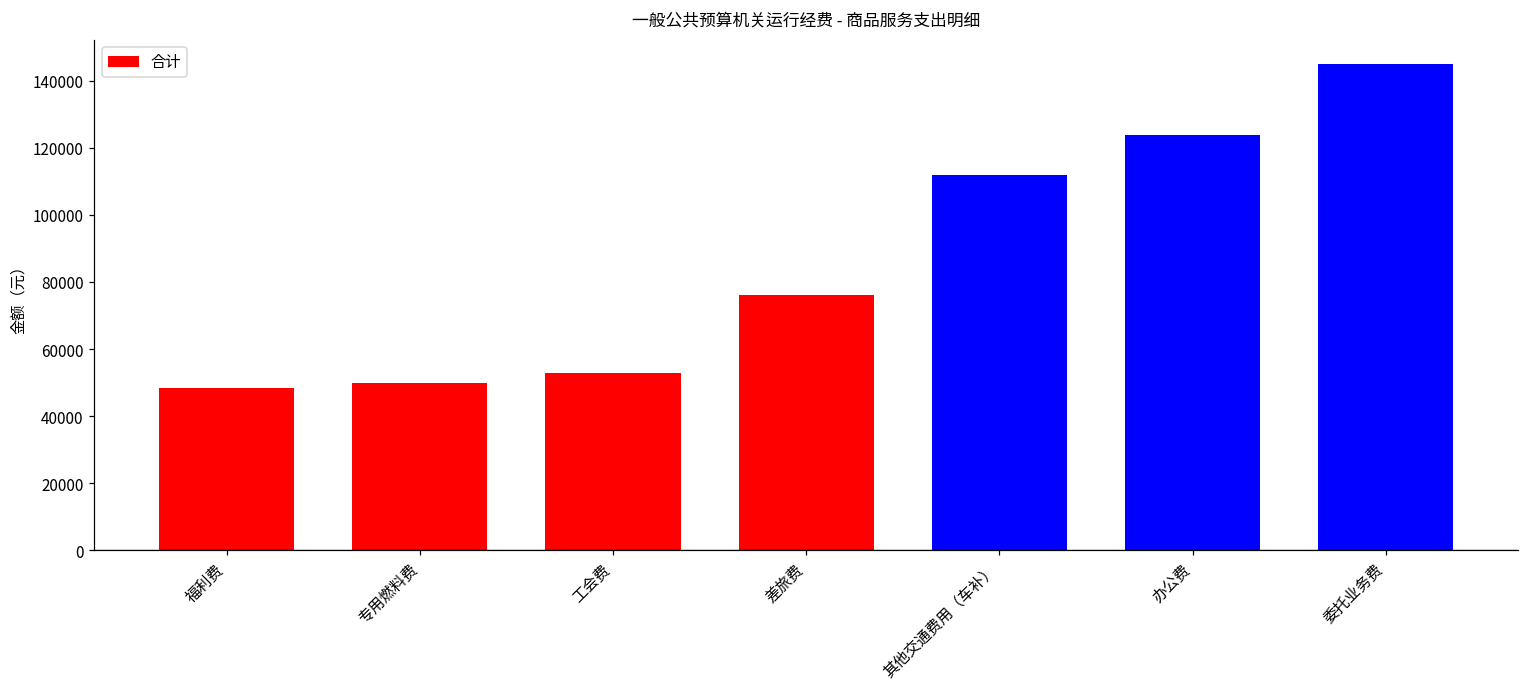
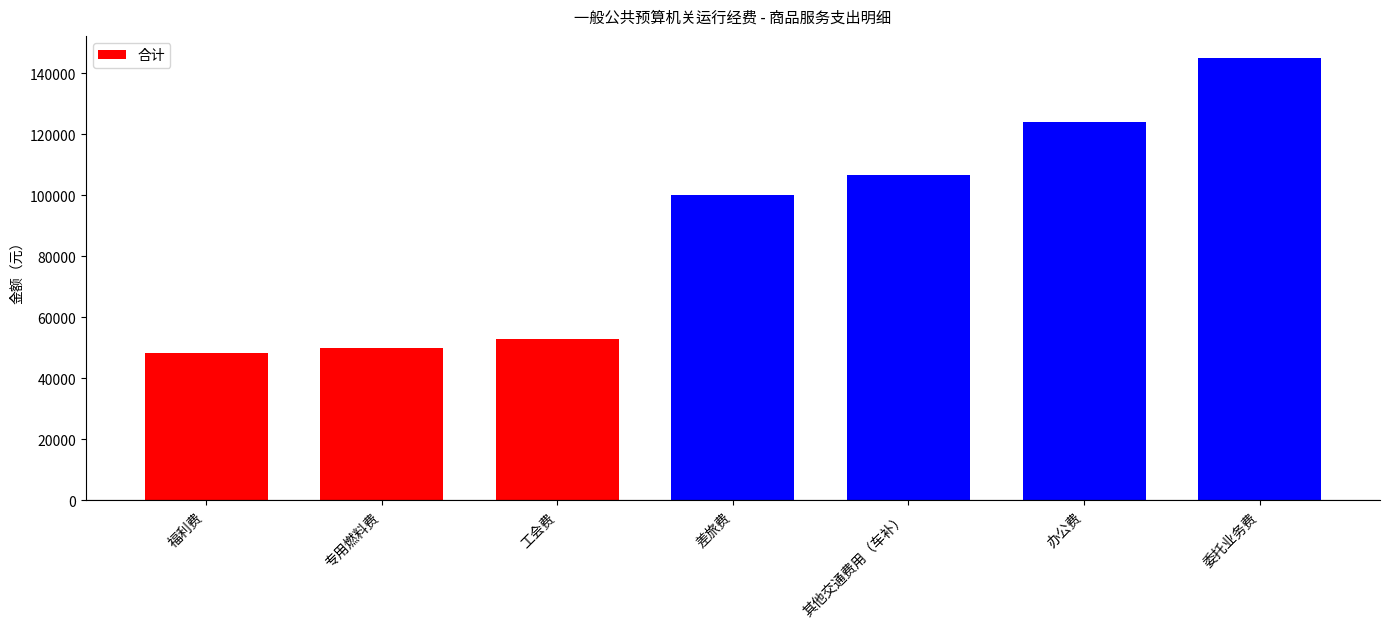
差旅费: 76000 -> 100000
其他交通费用（车补）: 112000 -> 107000
